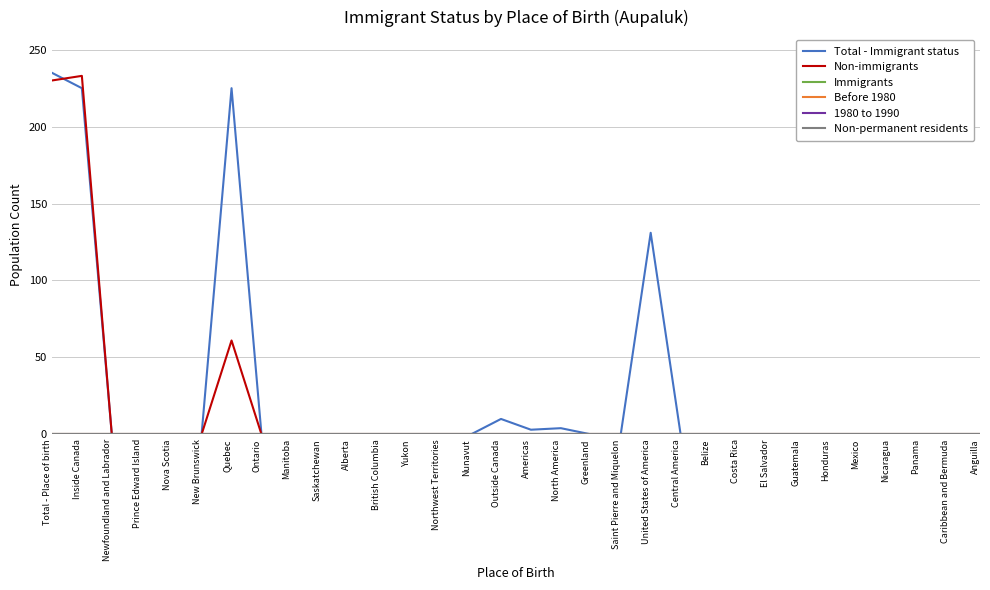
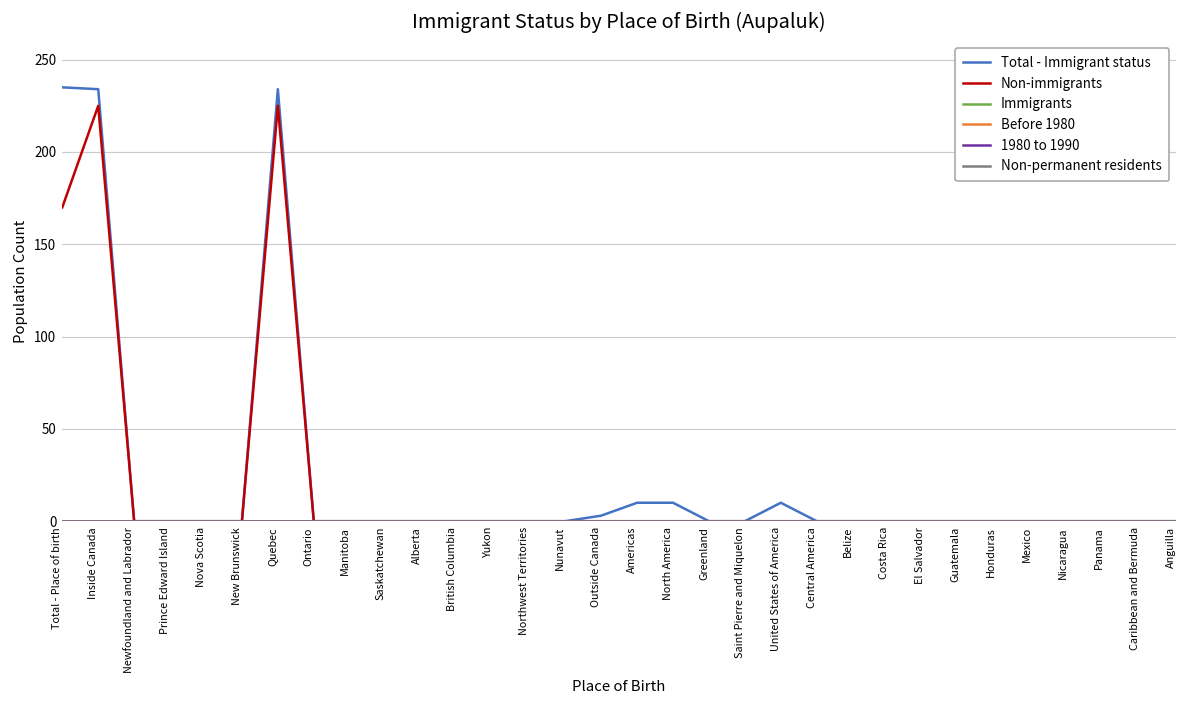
Non-immigrants, Total - Place of birth: 230 -> 170
Total - Immigrant status, Inside Canada: 225 -> 234
Non-immigrants, Inside Canada: 233 -> 225
Total - Immigrant status, Quebec: 225 -> 234
Non-immigrants, Quebec: 61 -> 225
Total - Immigrant status, Outside Canada: 10 -> 3
Total - Immigrant status, Americas: 3 -> 10
Total - Immigrant status, North America: 4 -> 10
Total - Immigrant status, United States of America: 131 -> 10
